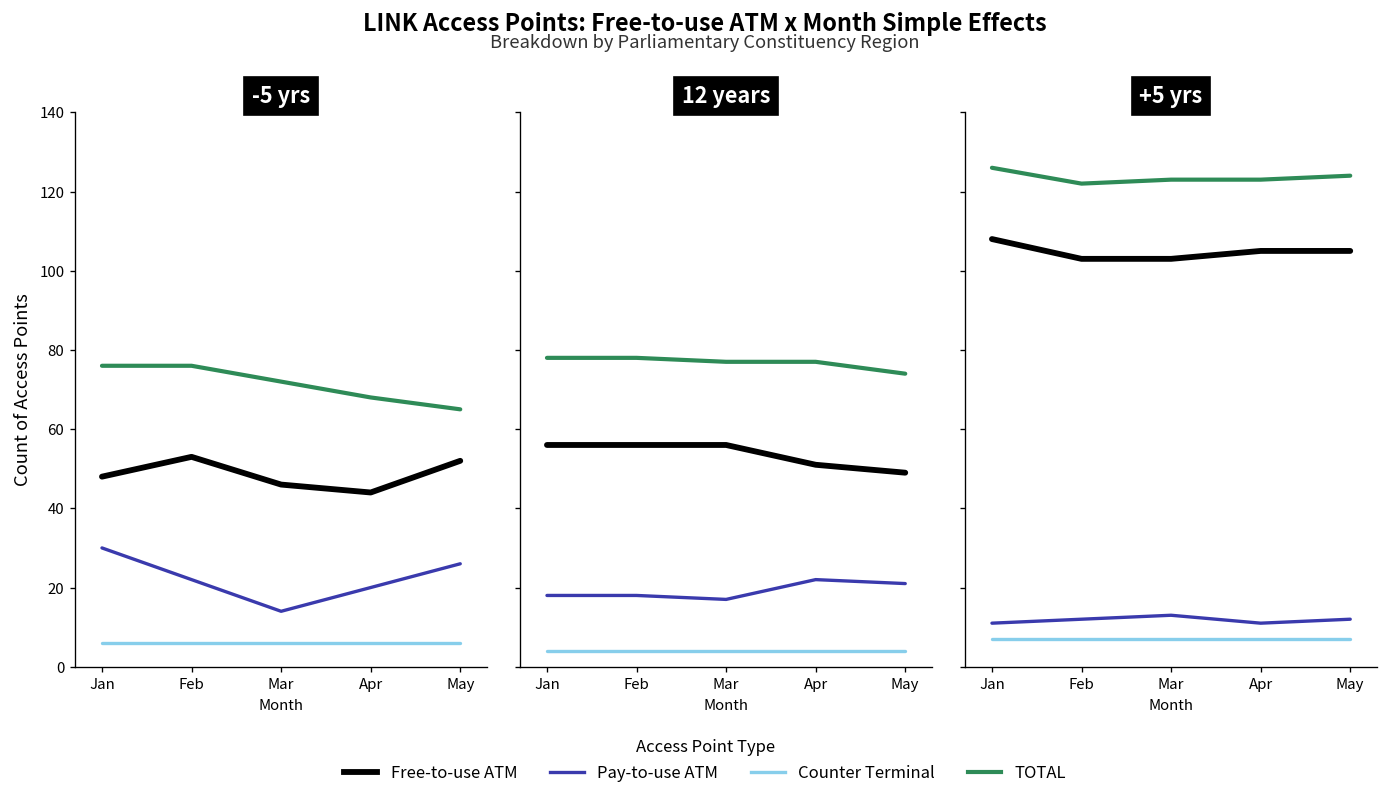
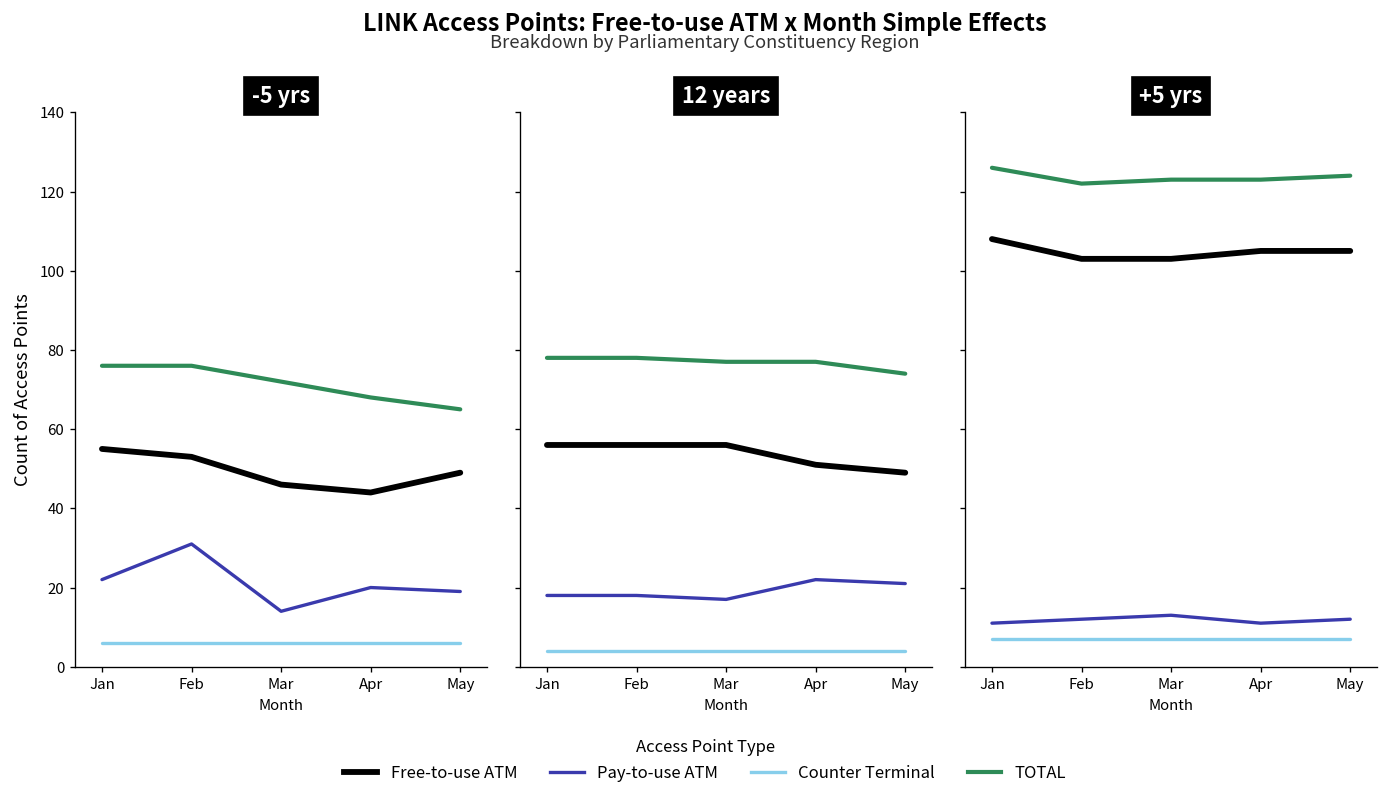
-5 yrs, Free-to-use ATM, Jan: 48 -> 55
-5 yrs, Pay-to-use ATM, Jan: 30 -> 22
-5 yrs, Pay-to-use ATM, Feb: 22 -> 31
-5 yrs, Free-to-use ATM, May: 52 -> 49
-5 yrs, Pay-to-use ATM, May: 26 -> 19
